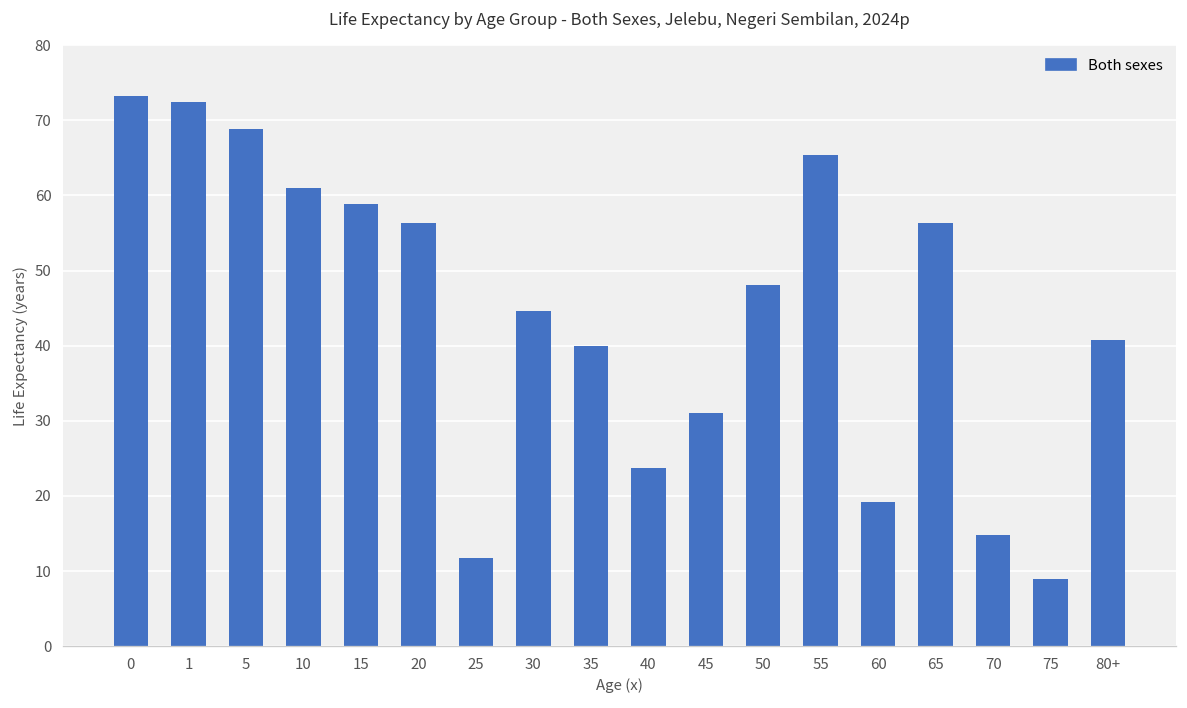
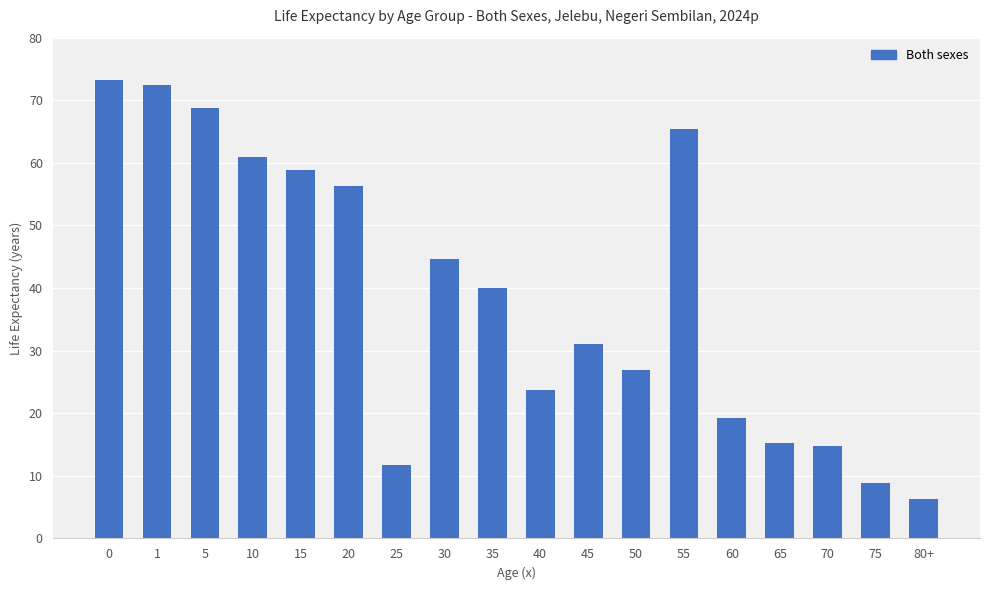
50: 48 -> 27
65: 56 -> 15
80+: 41 -> 6
